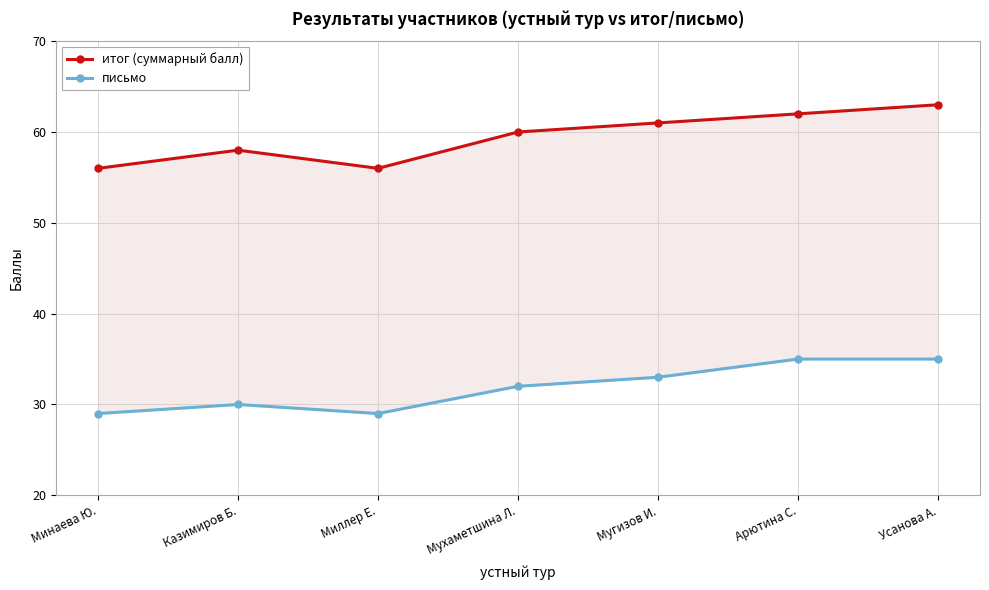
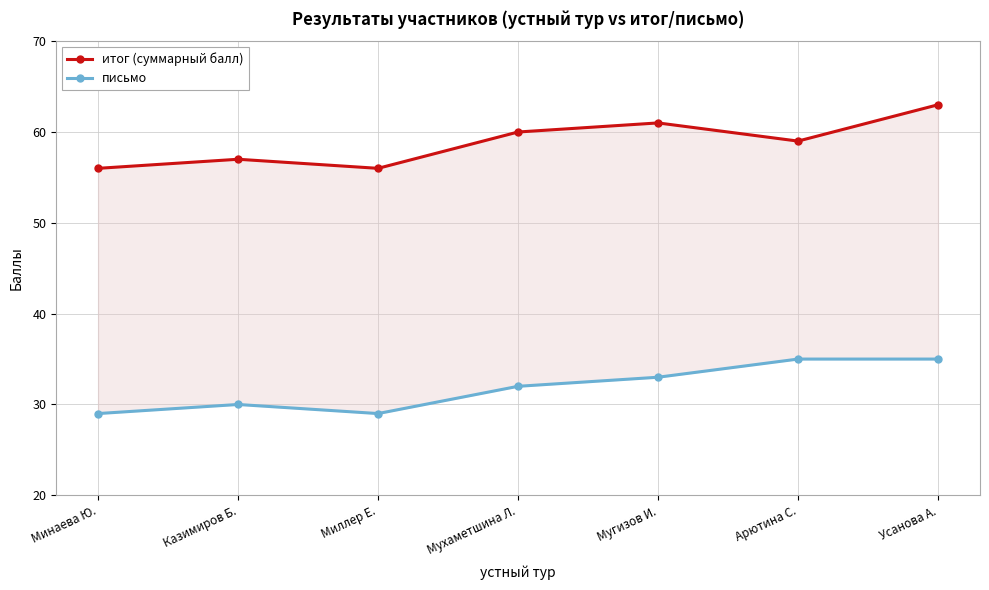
итог (суммарный балл), Казимиров Б.: 58 -> 57
итог (суммарный балл), Арютина С.: 62 -> 59
